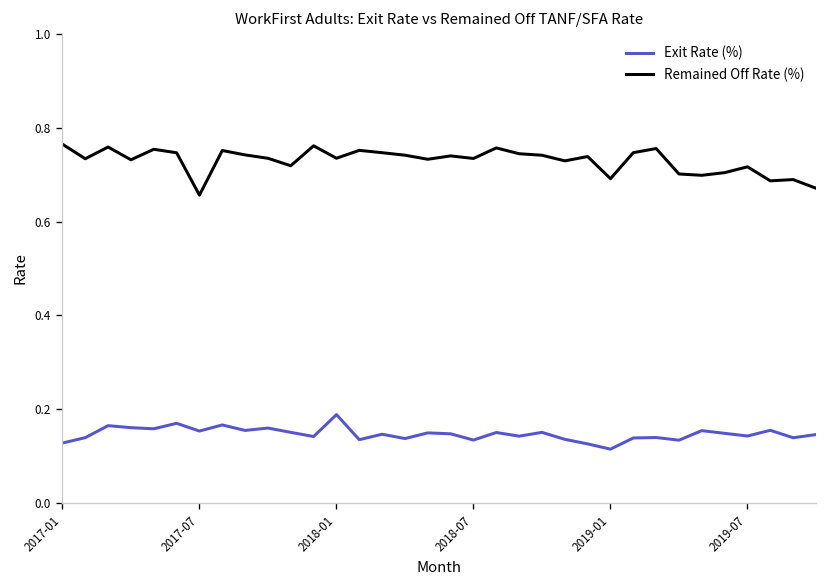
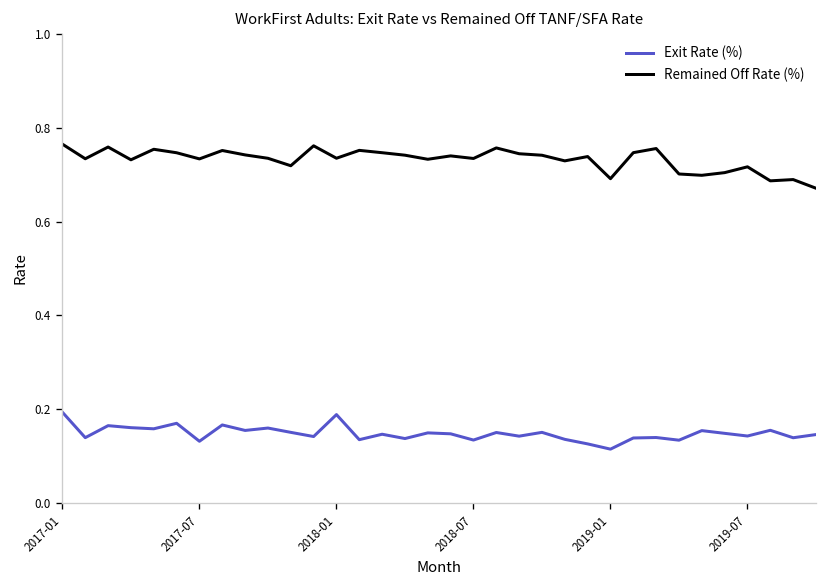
Exit Rate (%), 2017-01: 0.13 -> 0.19
Exit Rate (%), 2017-07: 0.15 -> 0.13
Remained Off Rate (%), 2017-07: 0.66 -> 0.73
